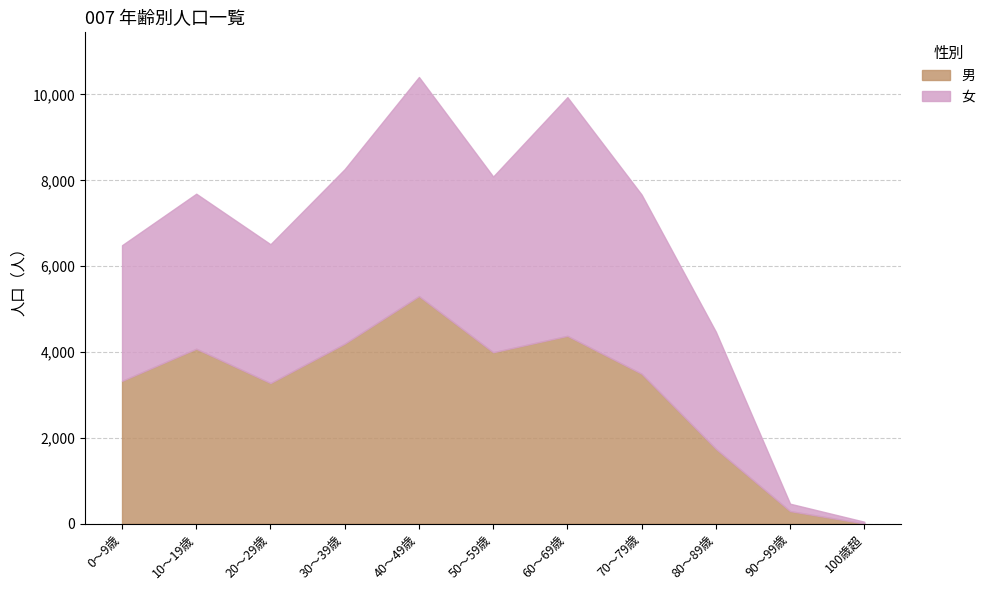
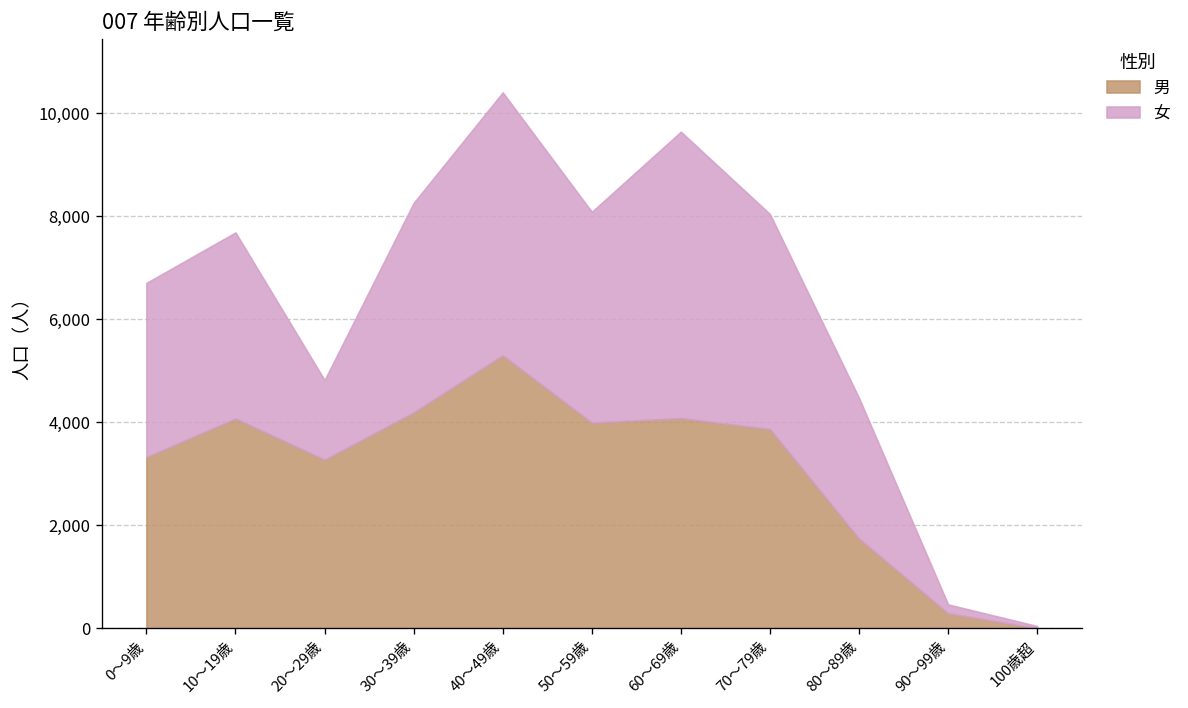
女, 0～9歳: 3,200 -> 3,400
女, 20～29歳: 3,200 -> 1,500
男, 60～69歳: 4,400 -> 4,100
男, 70～79歳: 3,500 -> 3,900
